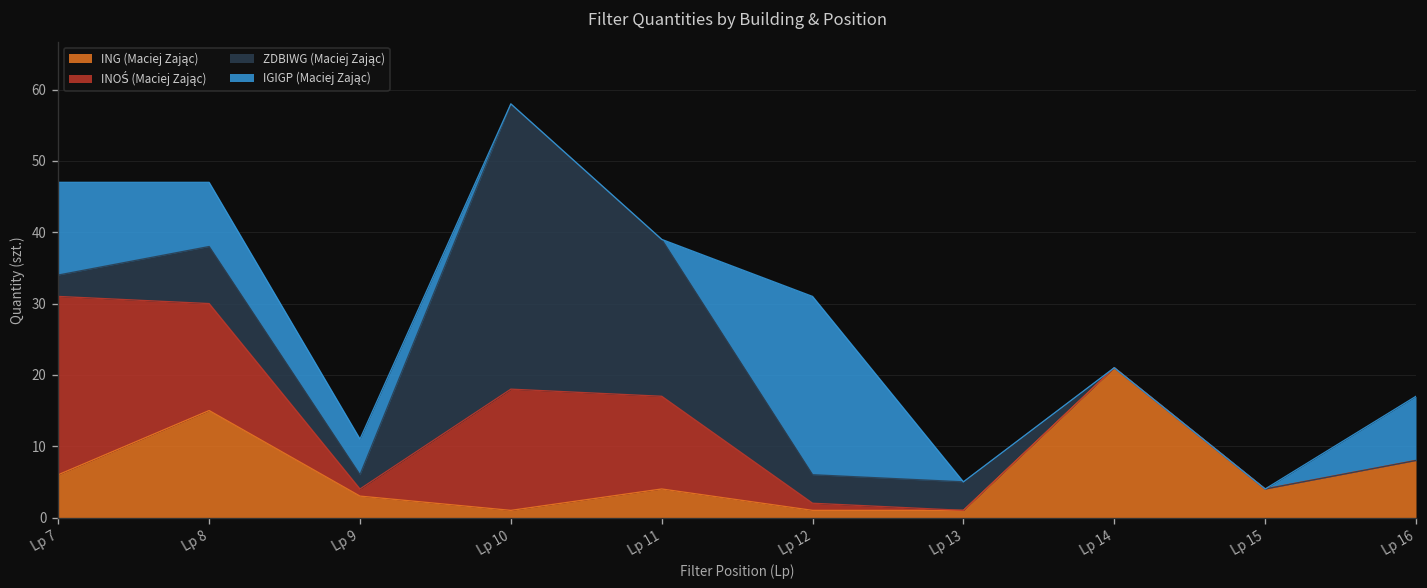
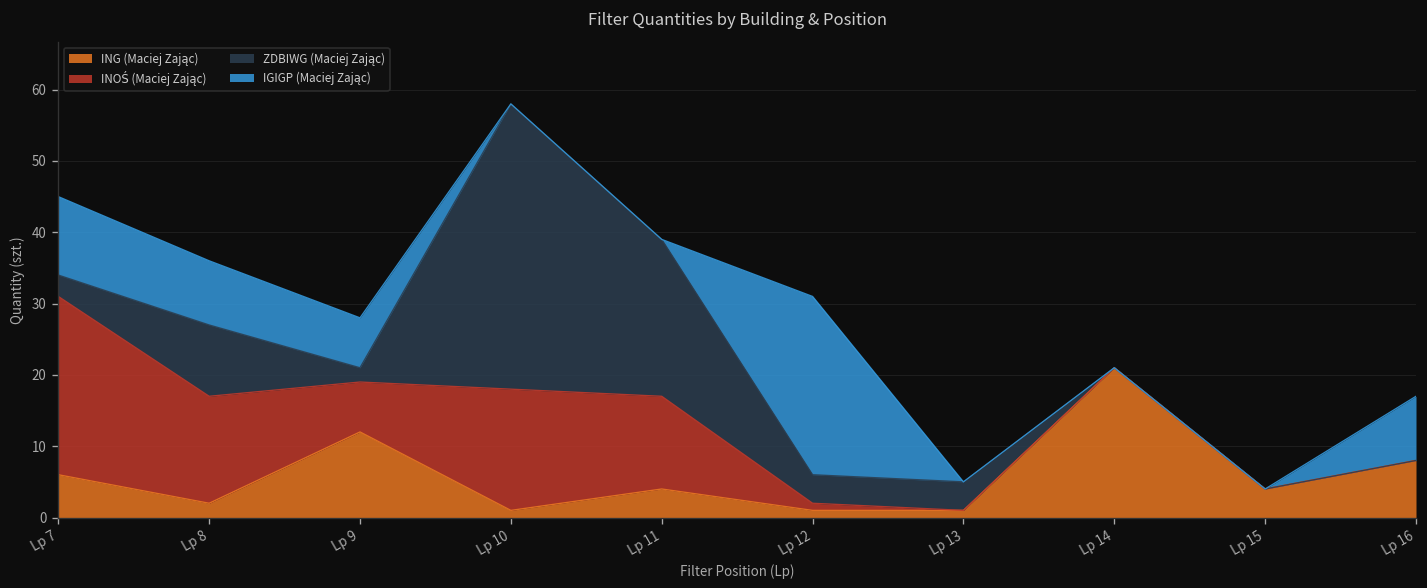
IGIGP (Maciej Zając), Lp 7: 13 -> 11
ING (Maciej Zając), Lp 8: 15 -> 2
ZDBIWG (Maciej Zając), Lp 8: 8 -> 10
ING (Maciej Zając), Lp 9: 3 -> 12
INOŚ (Maciej Zając), Lp 9: 1 -> 7
IGIGP (Maciej Zając), Lp 9: 5 -> 7
